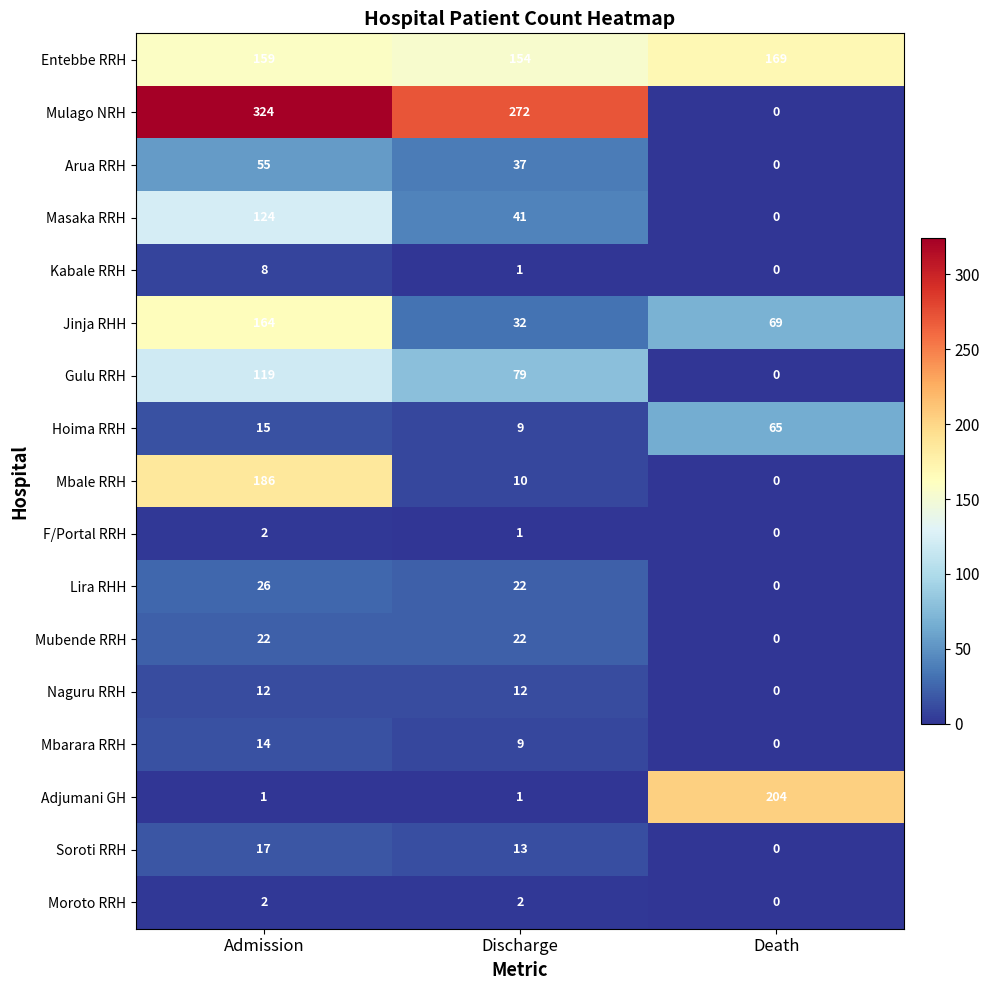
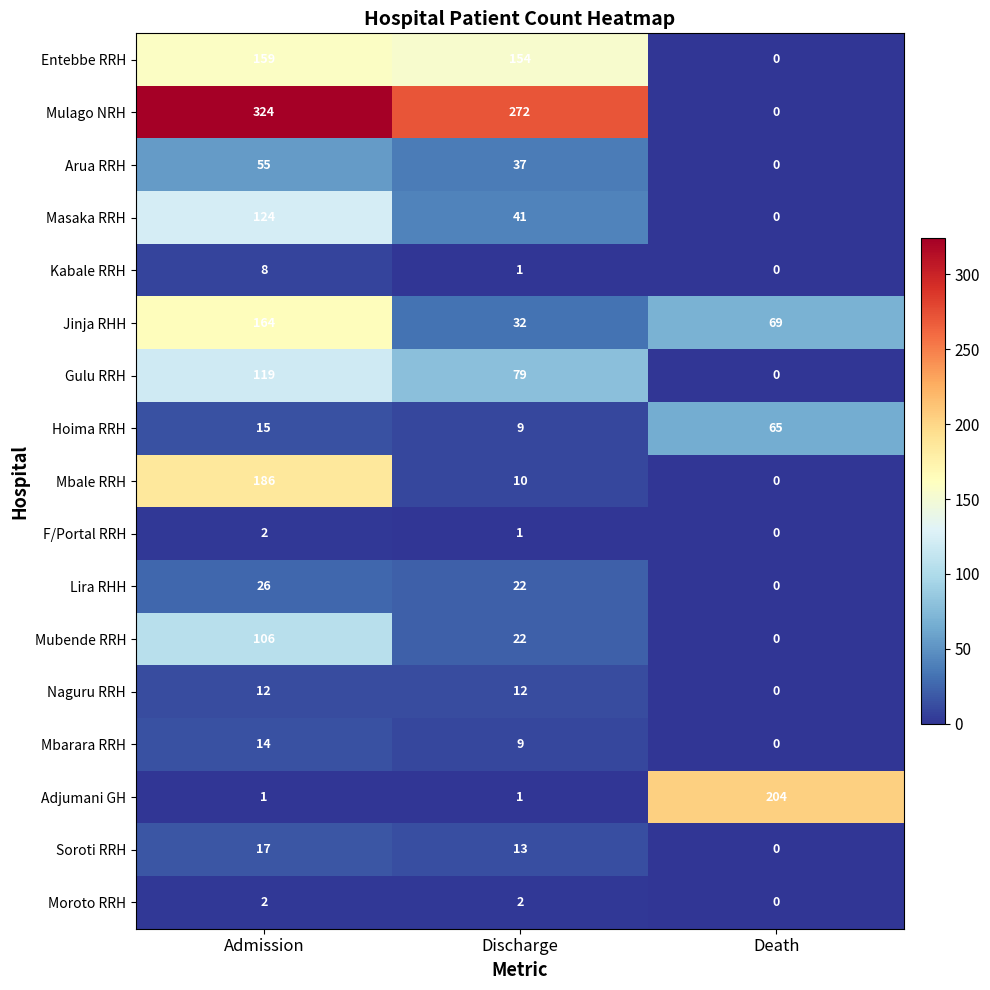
Entebbe RRH, Death: 169 -> 0
Mubende RRH, Admission: 22 -> 106
